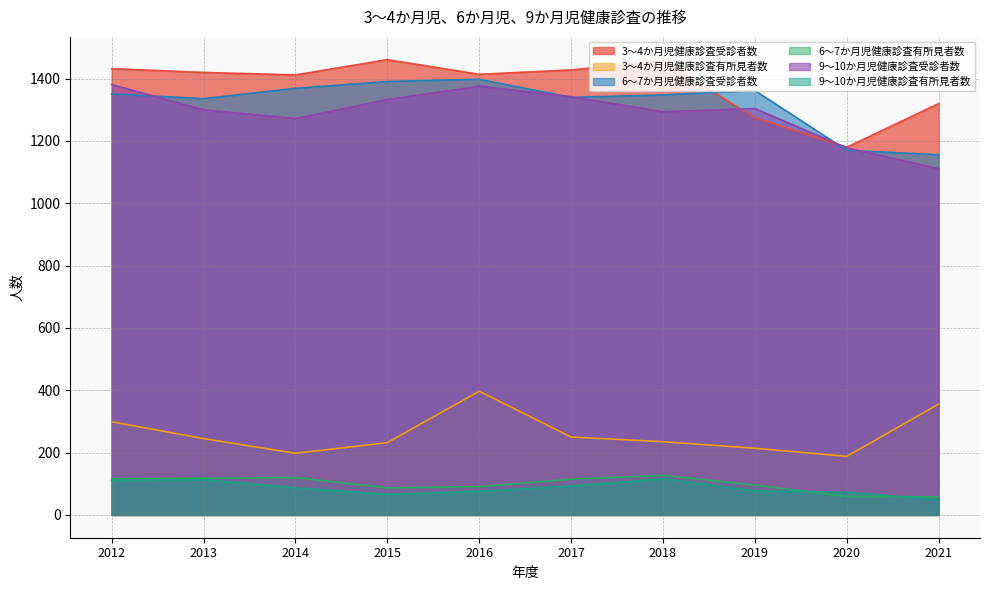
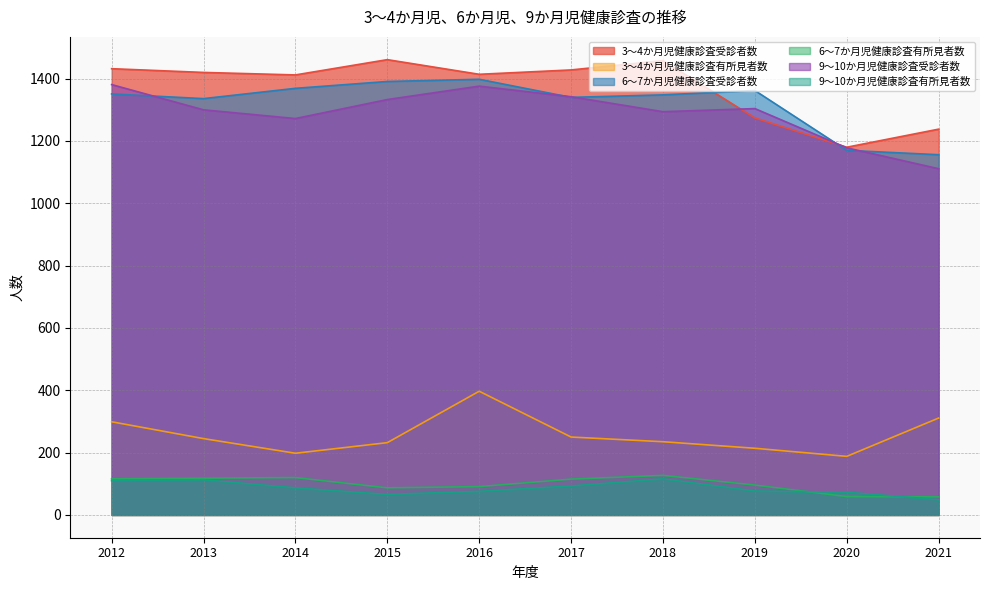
3～4か月児健康診査受診者数, 2021: 1320 -> 1240
3～4か月児健康診査有所見者数, 2021: 360 -> 310
